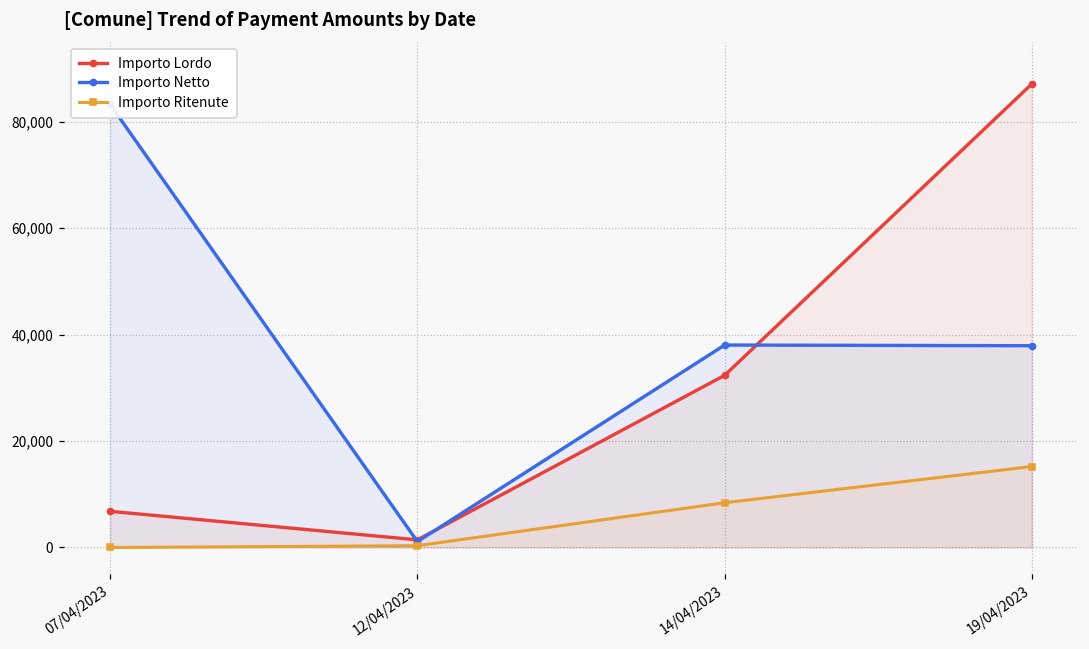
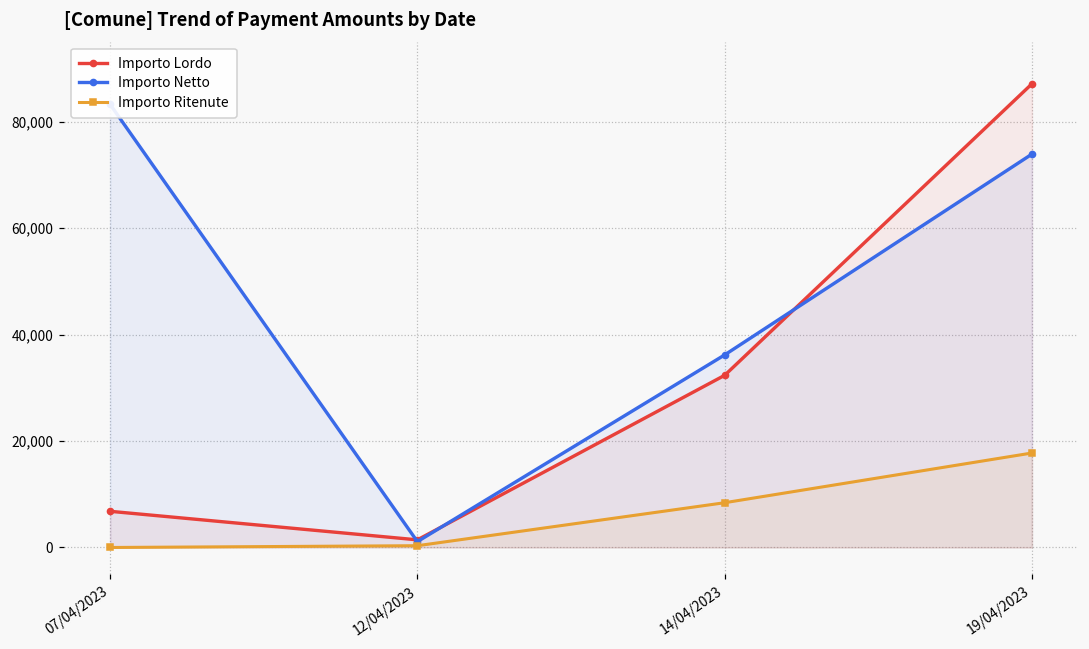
Importo Netto, 14/04/2023: 38,000 -> 36,000
Importo Netto, 19/04/2023: 38,000 -> 74,000
Importo Ritenute, 19/04/2023: 15,000 -> 18,000
